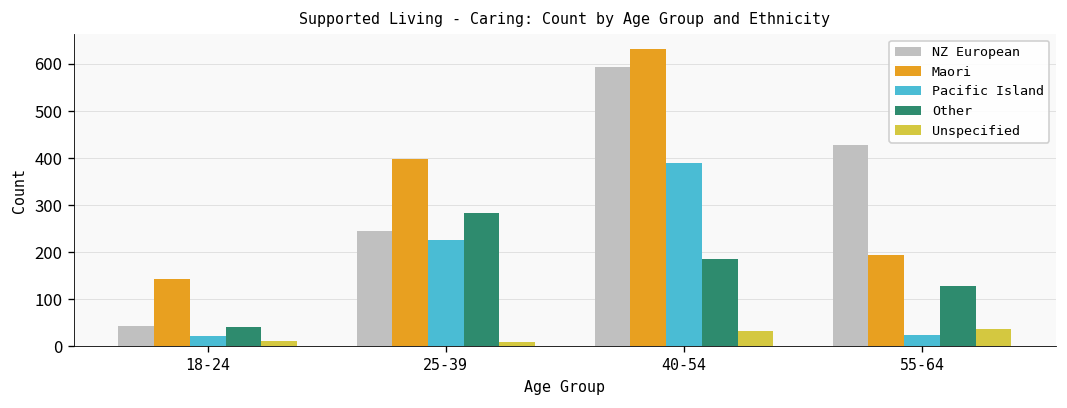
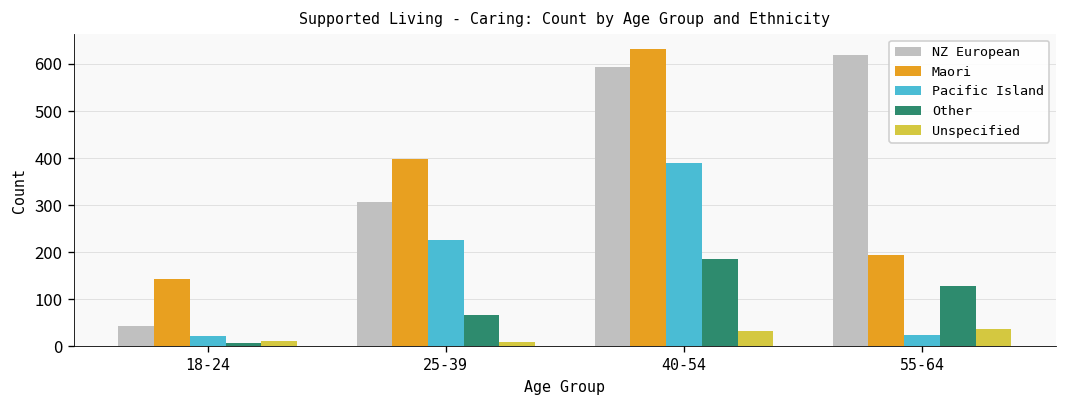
Other, 18-24: 40 -> 10
NZ European, 25-39: 250 -> 310
Other, 25-39: 280 -> 70
NZ European, 55-64: 430 -> 620
